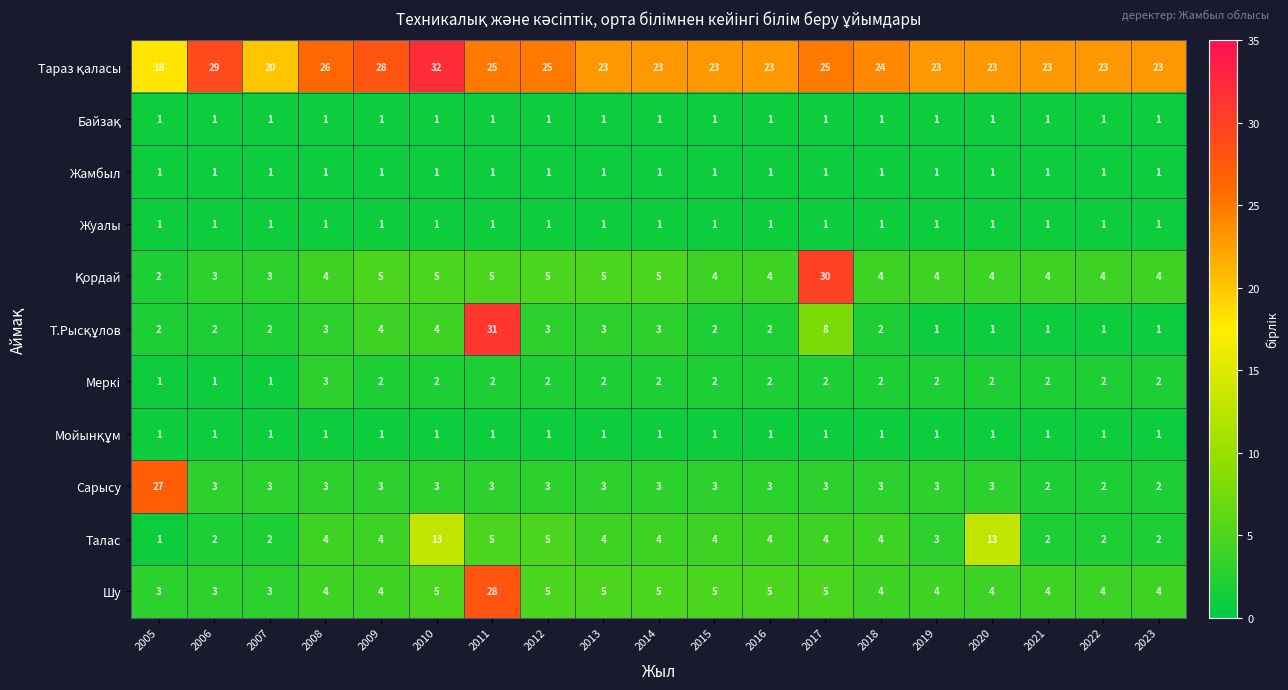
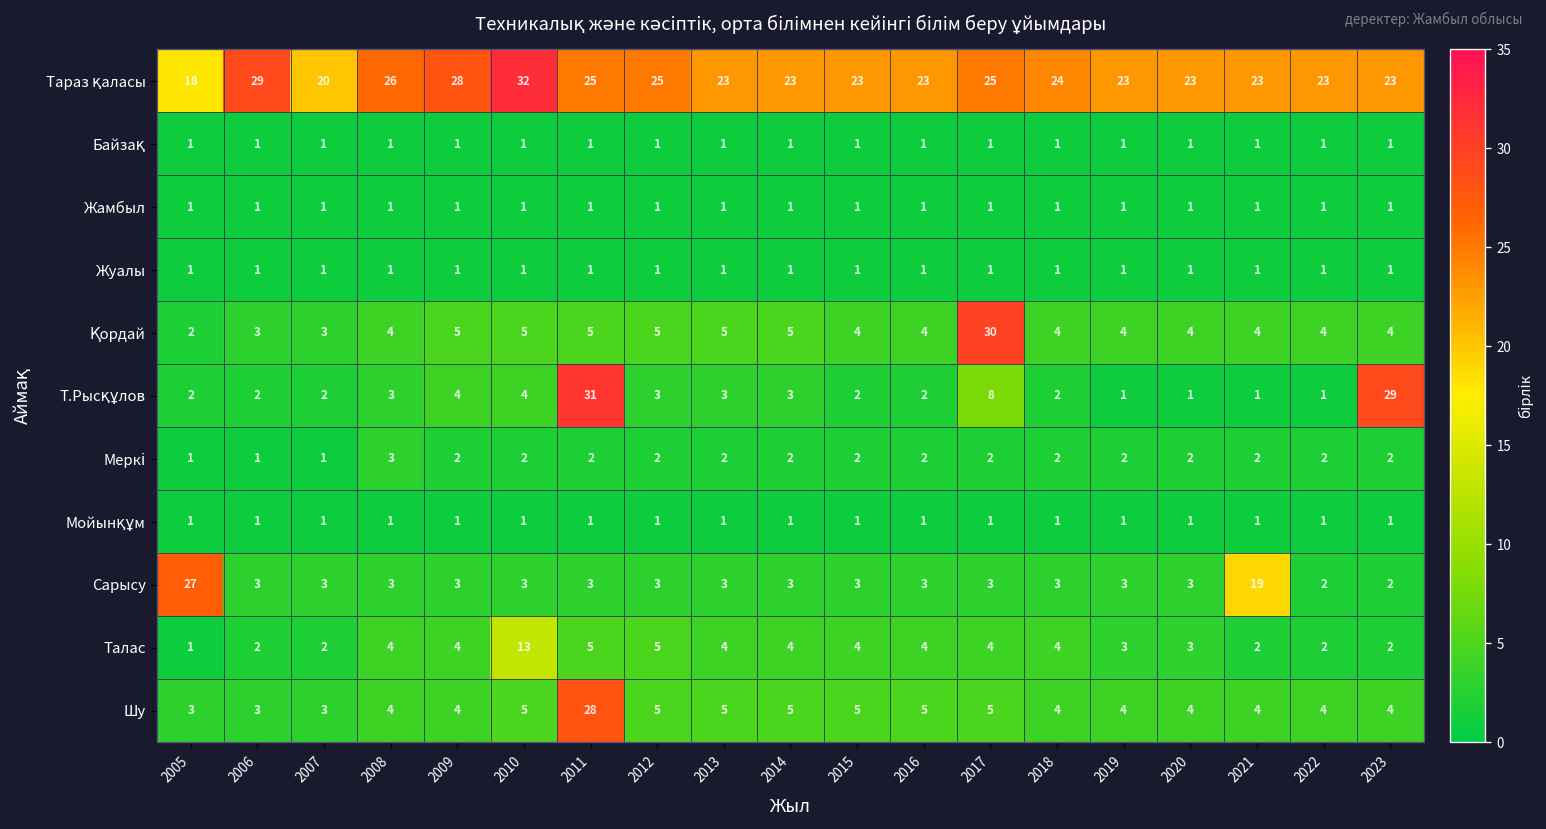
Т.Рысқұлов, 2023: 1 -> 29
Сарысу, 2021: 2 -> 19
Талас, 2020: 13 -> 3
